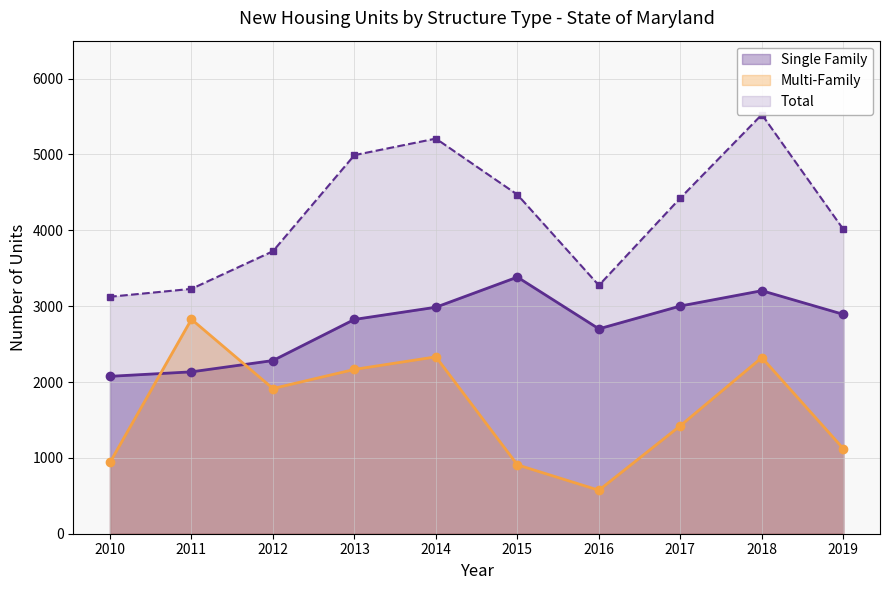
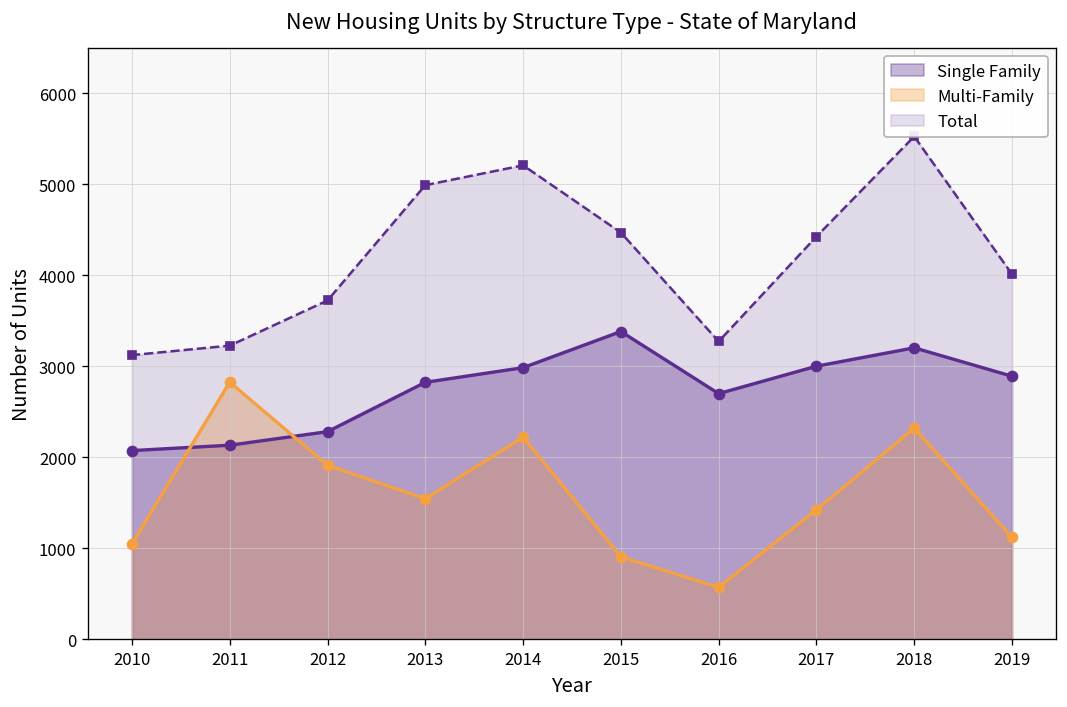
Multi-Family, 2010: 900 -> 1000
Multi-Family, 2013: 2200 -> 1500
Multi-Family, 2014: 2300 -> 2200
